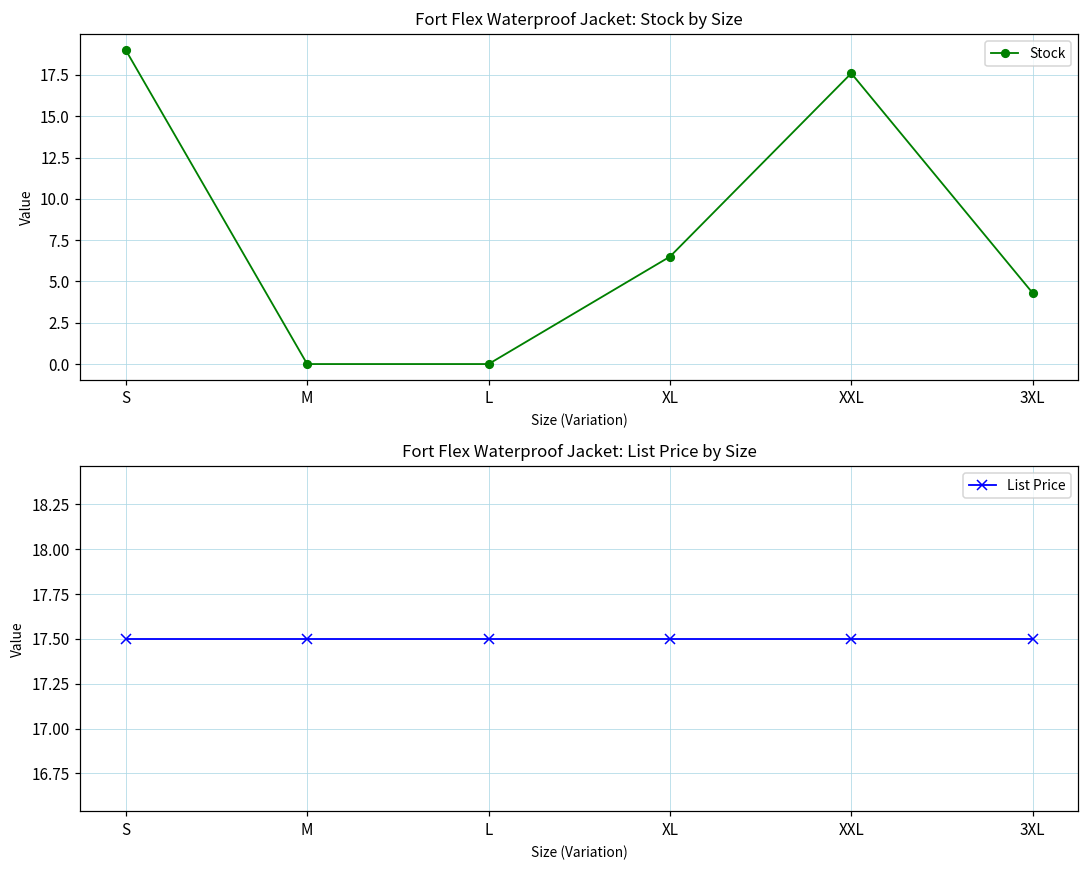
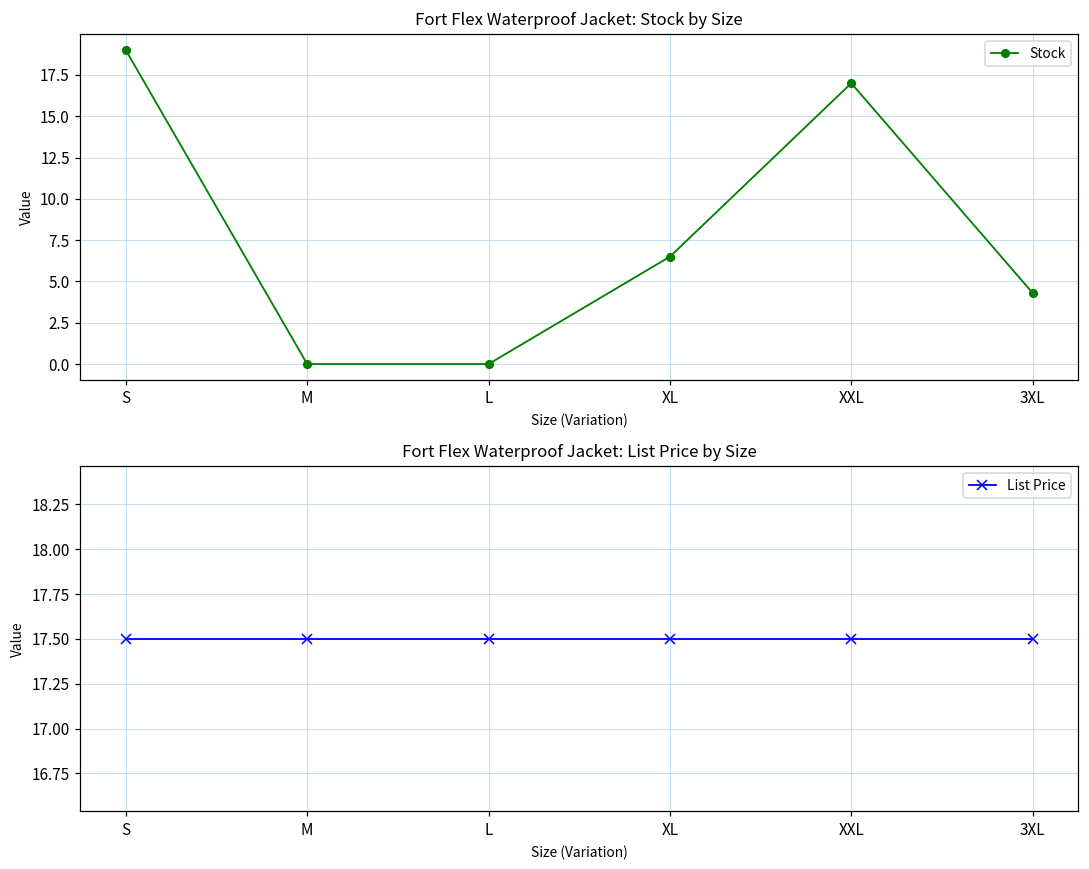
Fort Flex Waterproof Jacket: Stock by Size, XXL: 17.6 -> 17.0
